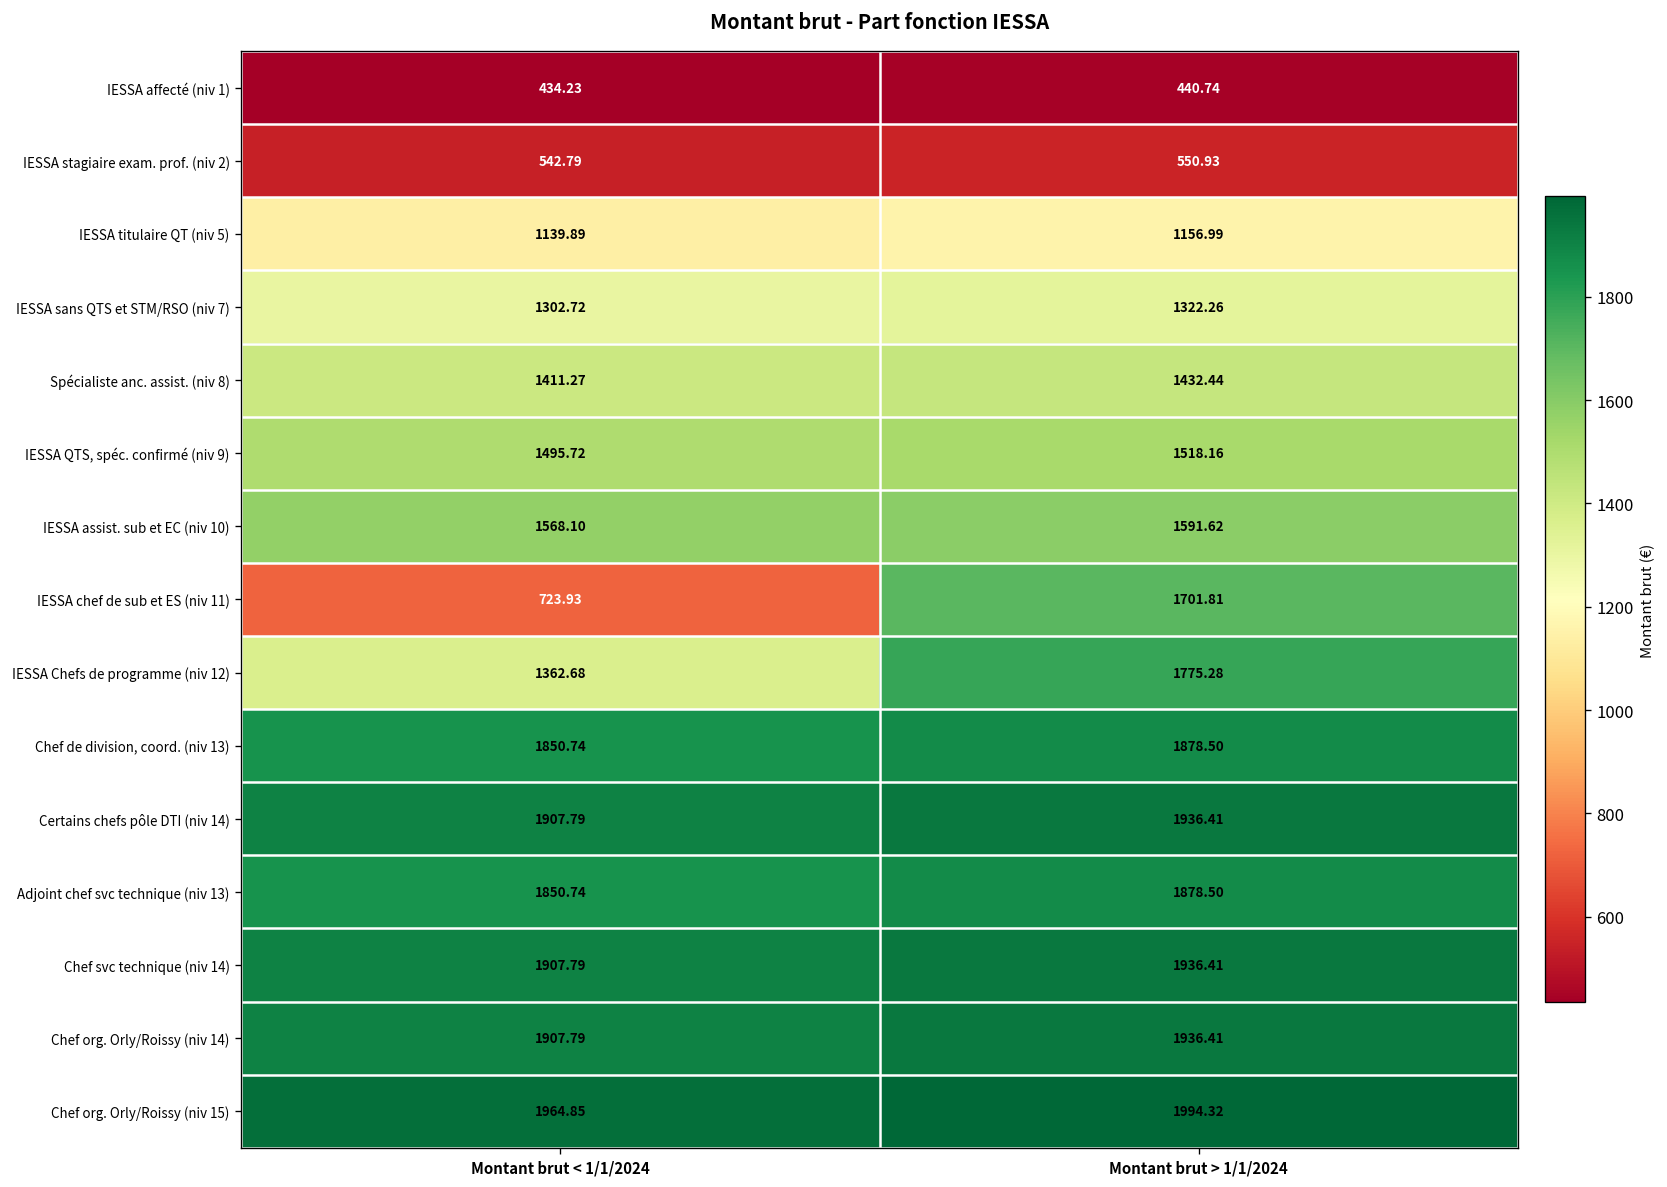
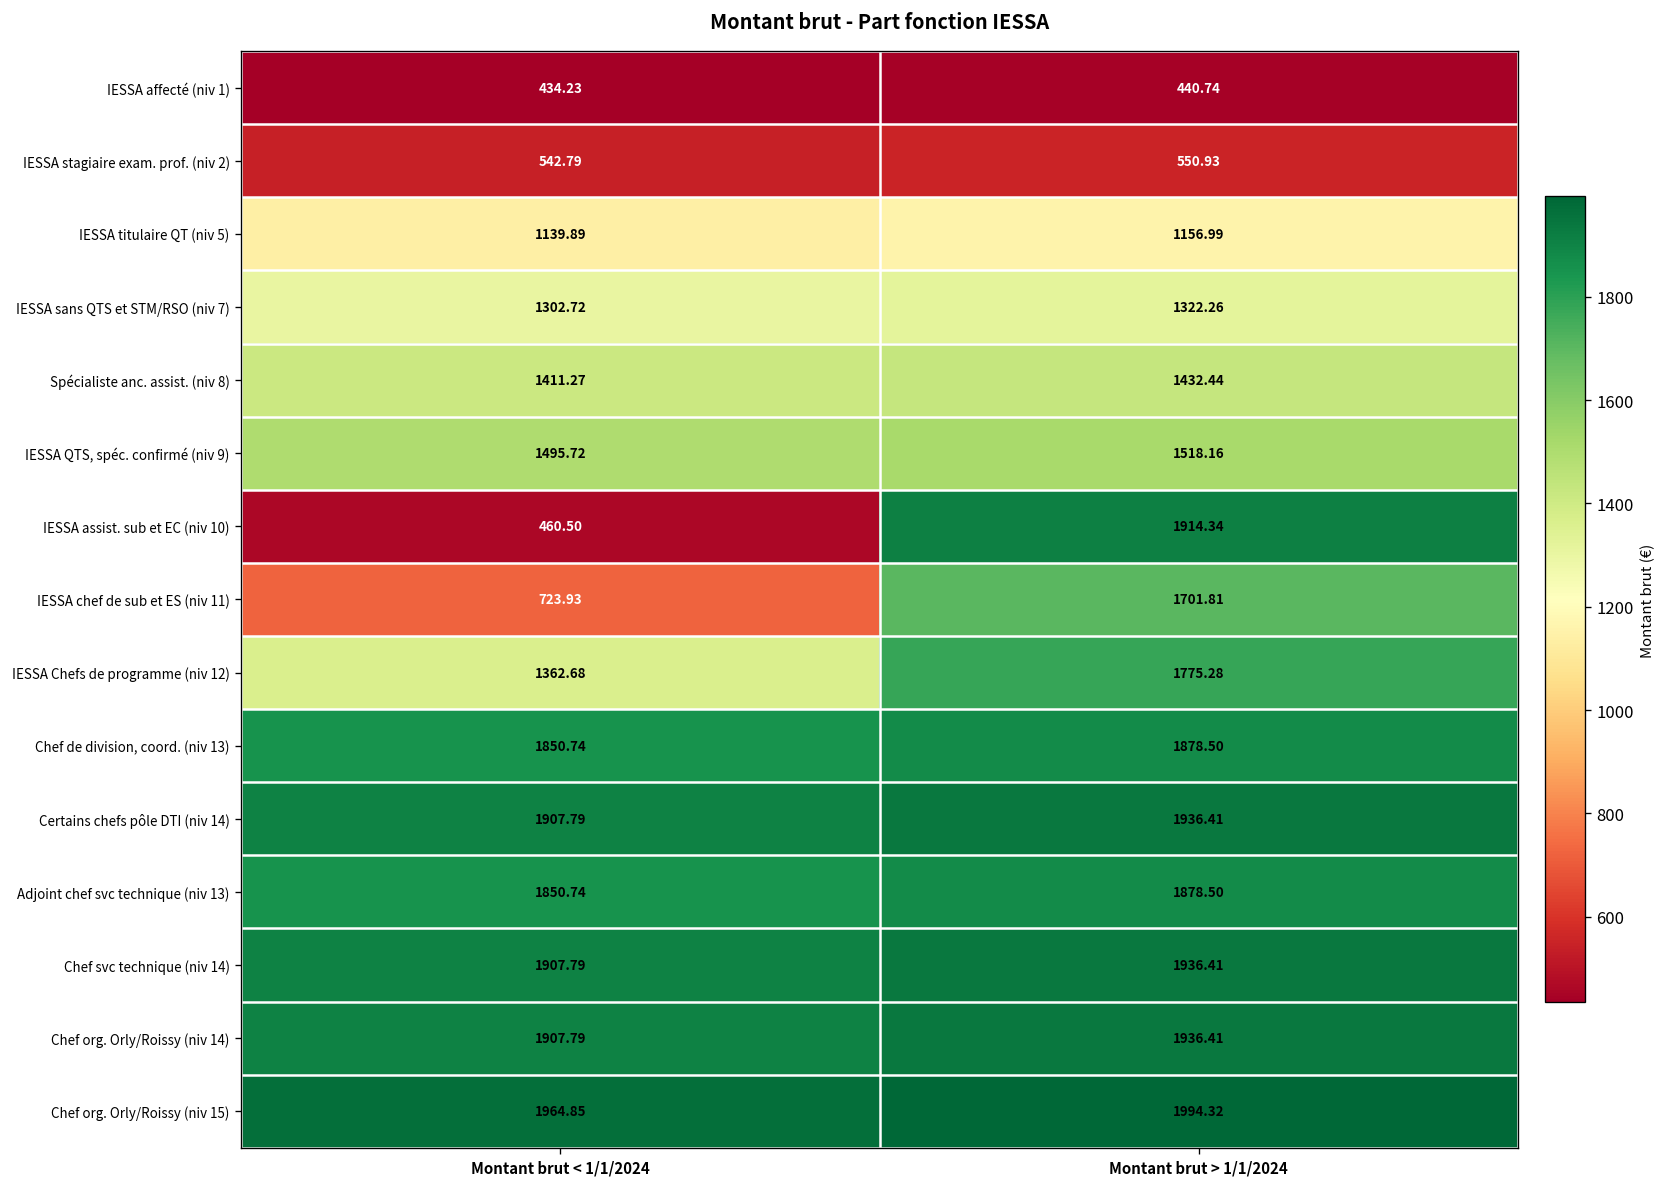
IESSA assist. sub et EC (niv 10), Montant brut < 1/1/2024: 1568.10 -> 460.50
IESSA assist. sub et EC (niv 10), Montant brut > 1/1/2024: 1591.62 -> 1914.34
